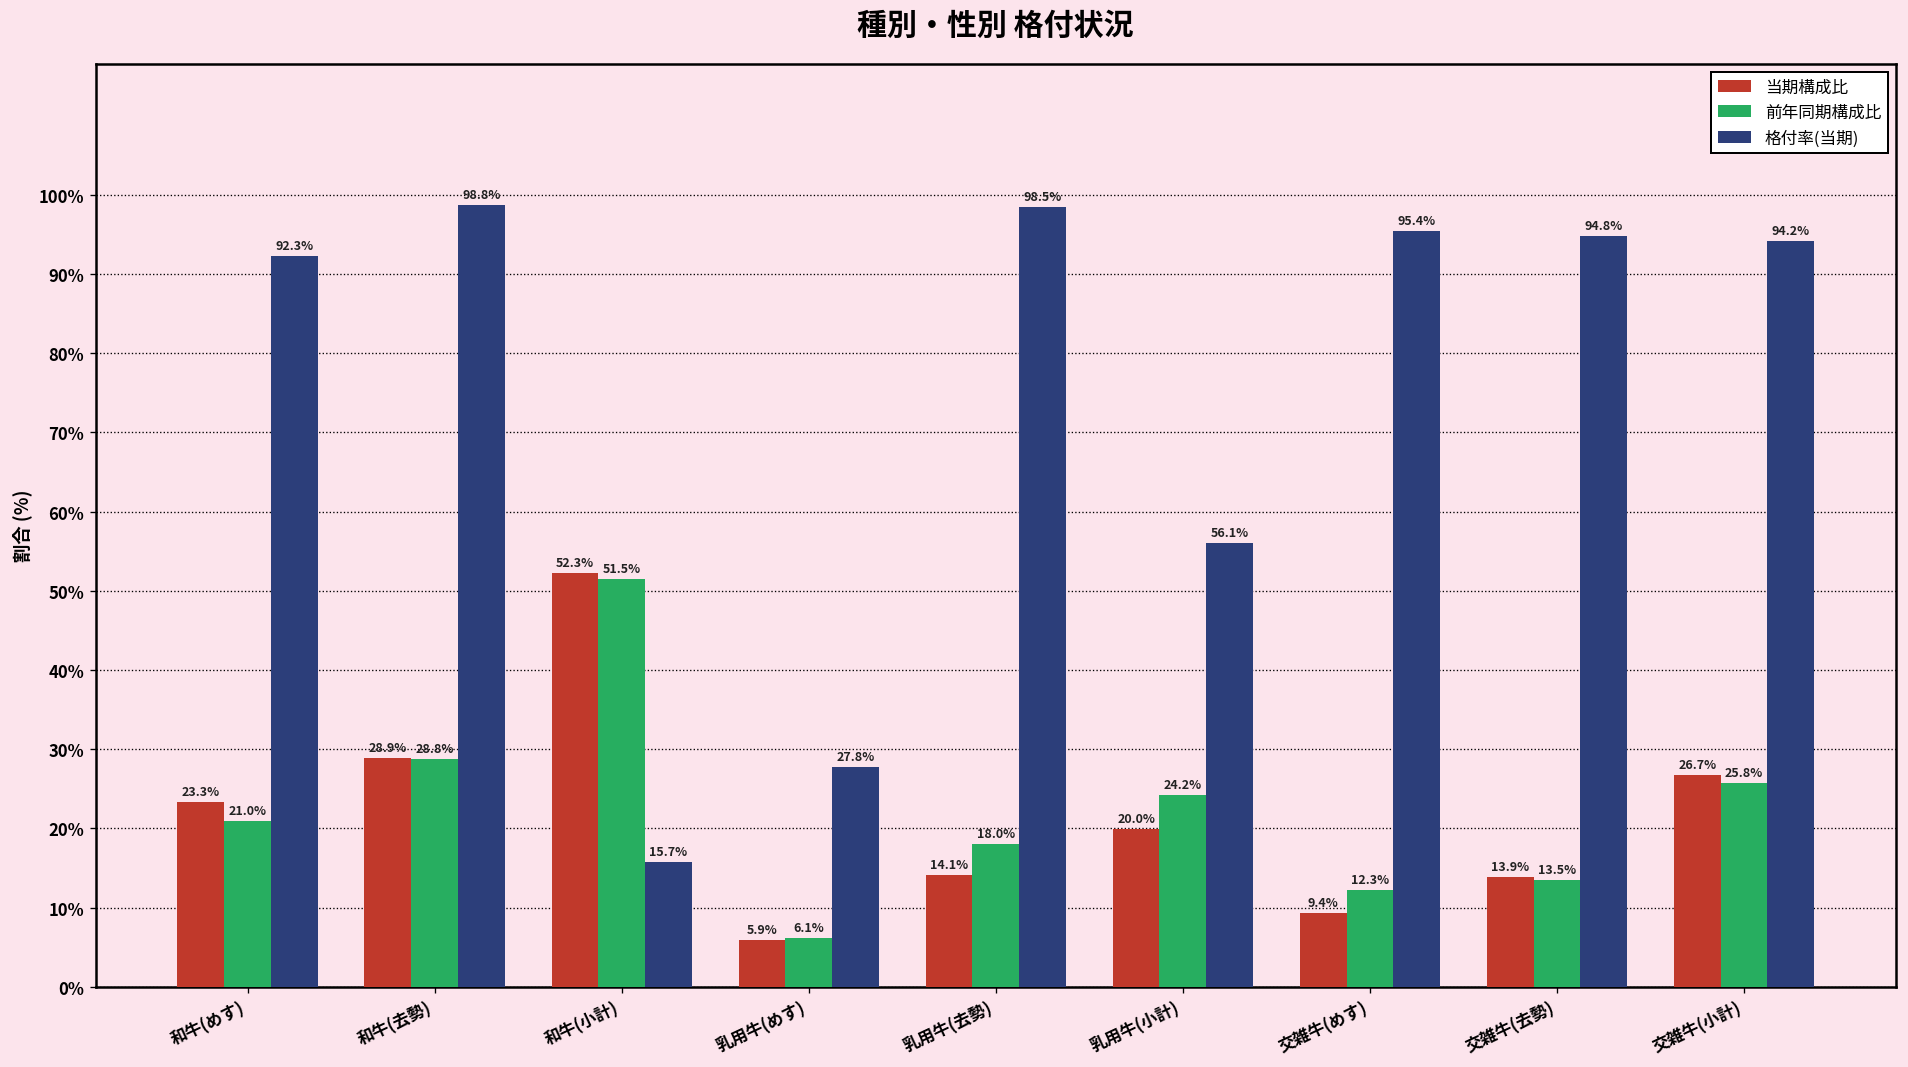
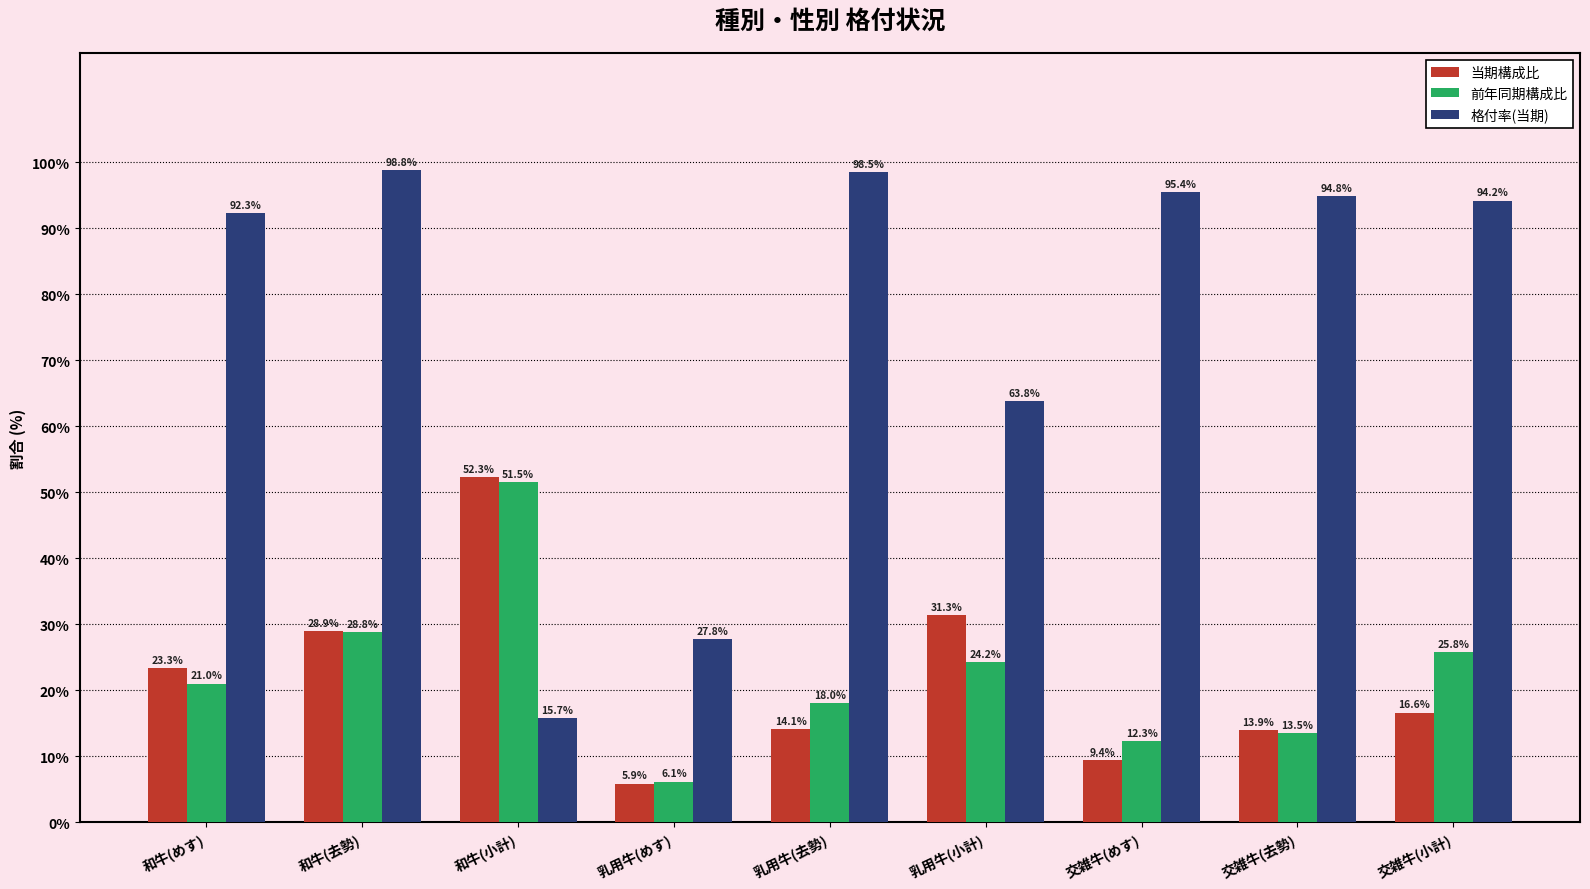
当期構成比, 乳用牛(小計): 20.0% -> 31.3%
格付率(当期), 乳用牛(小計): 56.1% -> 63.8%
当期構成比, 交雑牛(小計): 26.7% -> 16.6%
